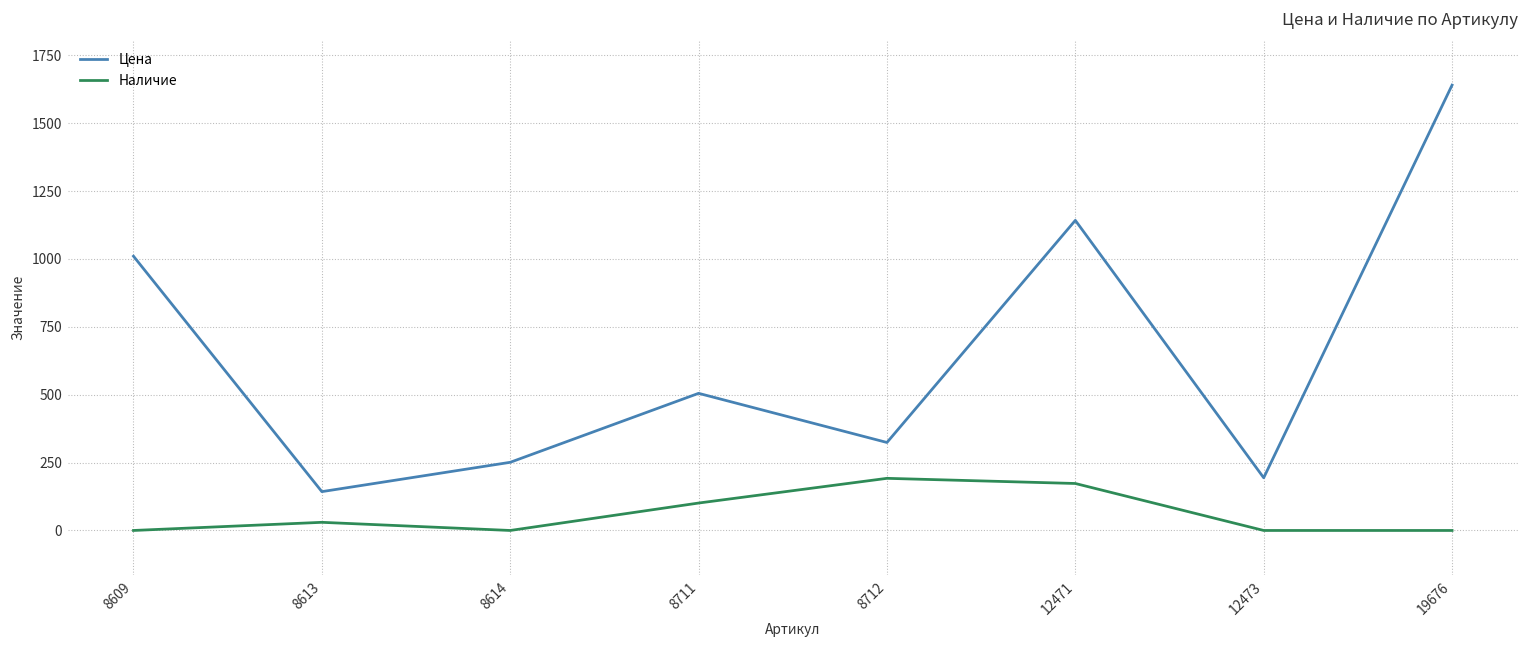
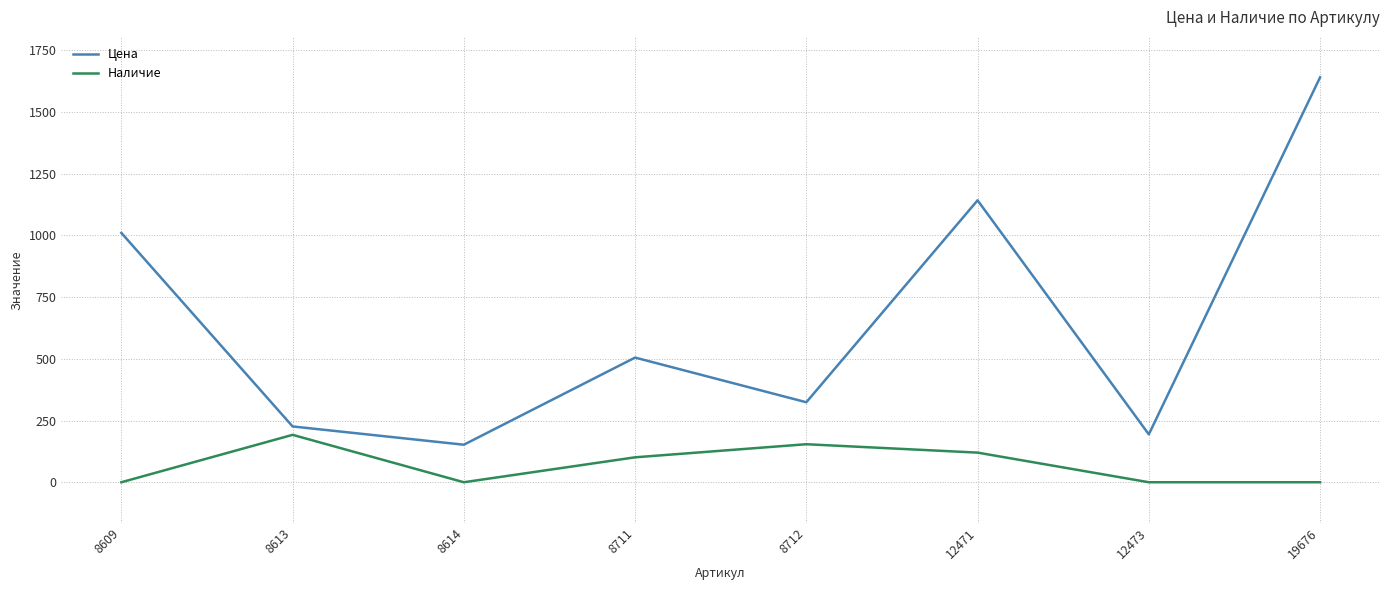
Цена, 8613: 140 -> 230
Наличие, 8613: 30 -> 190
Цена, 8614: 250 -> 150
Наличие, 8712: 190 -> 150
Наличие, 12471: 170 -> 120
